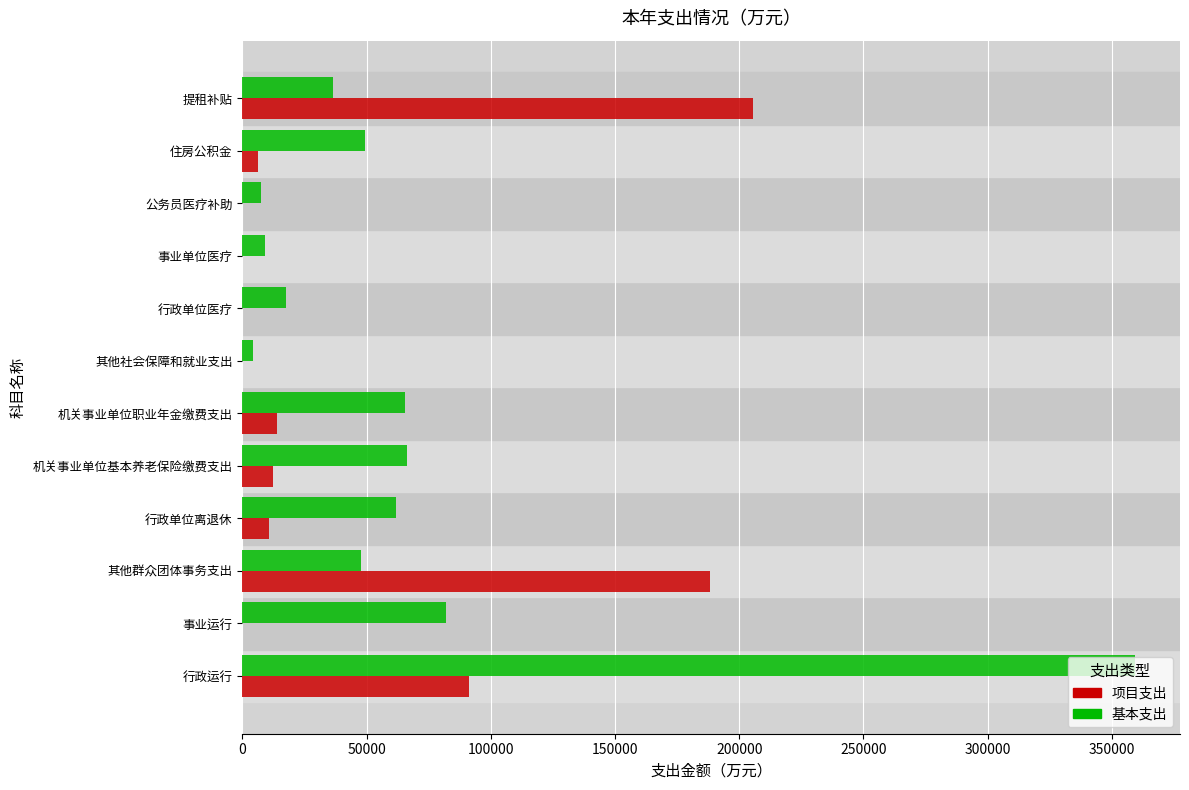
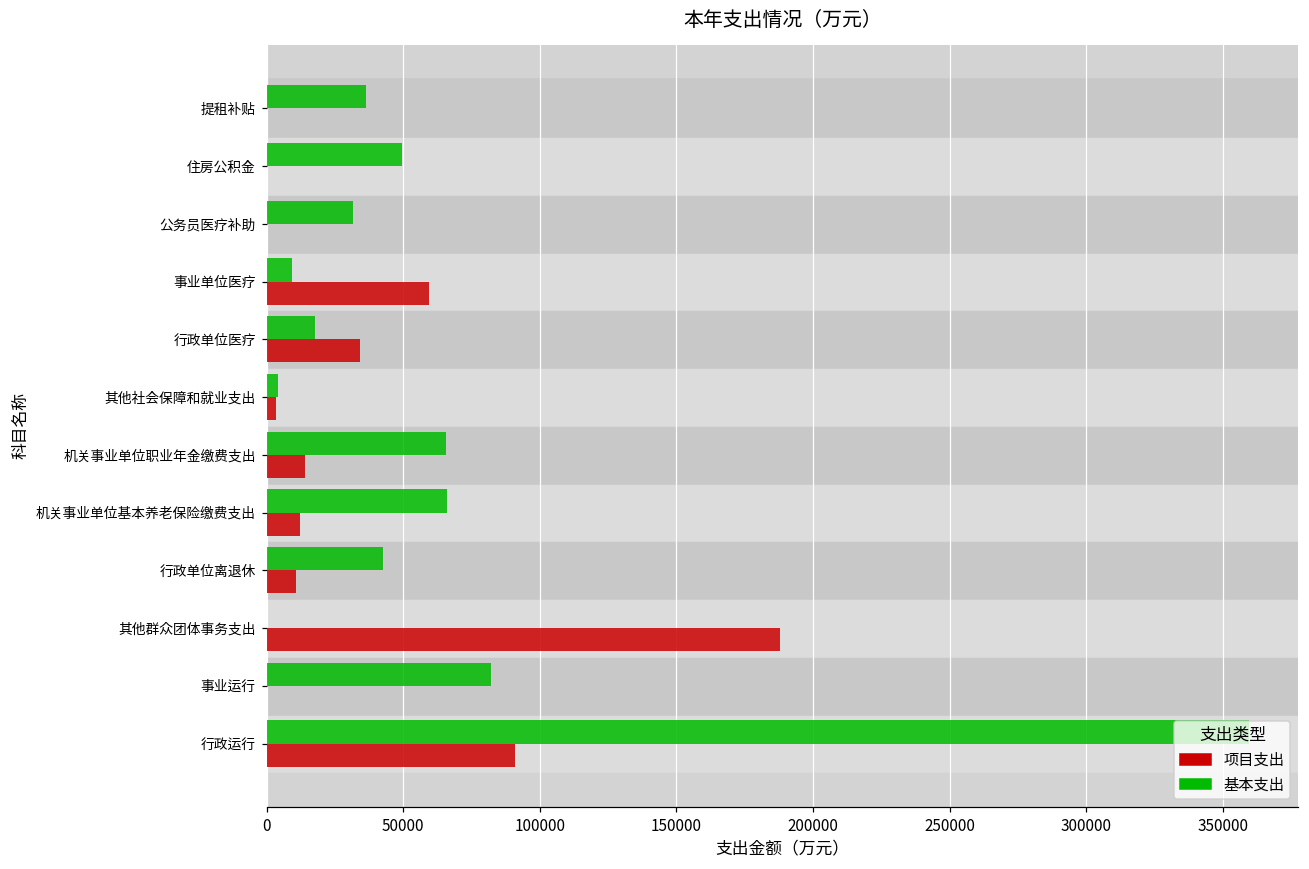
项目支出, 提租补贴: 206000 -> 0
项目支出, 住房公积金: 6000 -> 0
基本支出, 公务员医疗补助: 8000 -> 32000
项目支出, 事业单位医疗: 0 -> 60000
项目支出, 行政单位医疗: 0 -> 34000
项目支出, 其他社会保障和就业支出: 0 -> 4000
基本支出, 行政单位离退休: 62000 -> 42000
基本支出, 其他群众团体事务支出: 48000 -> 0
